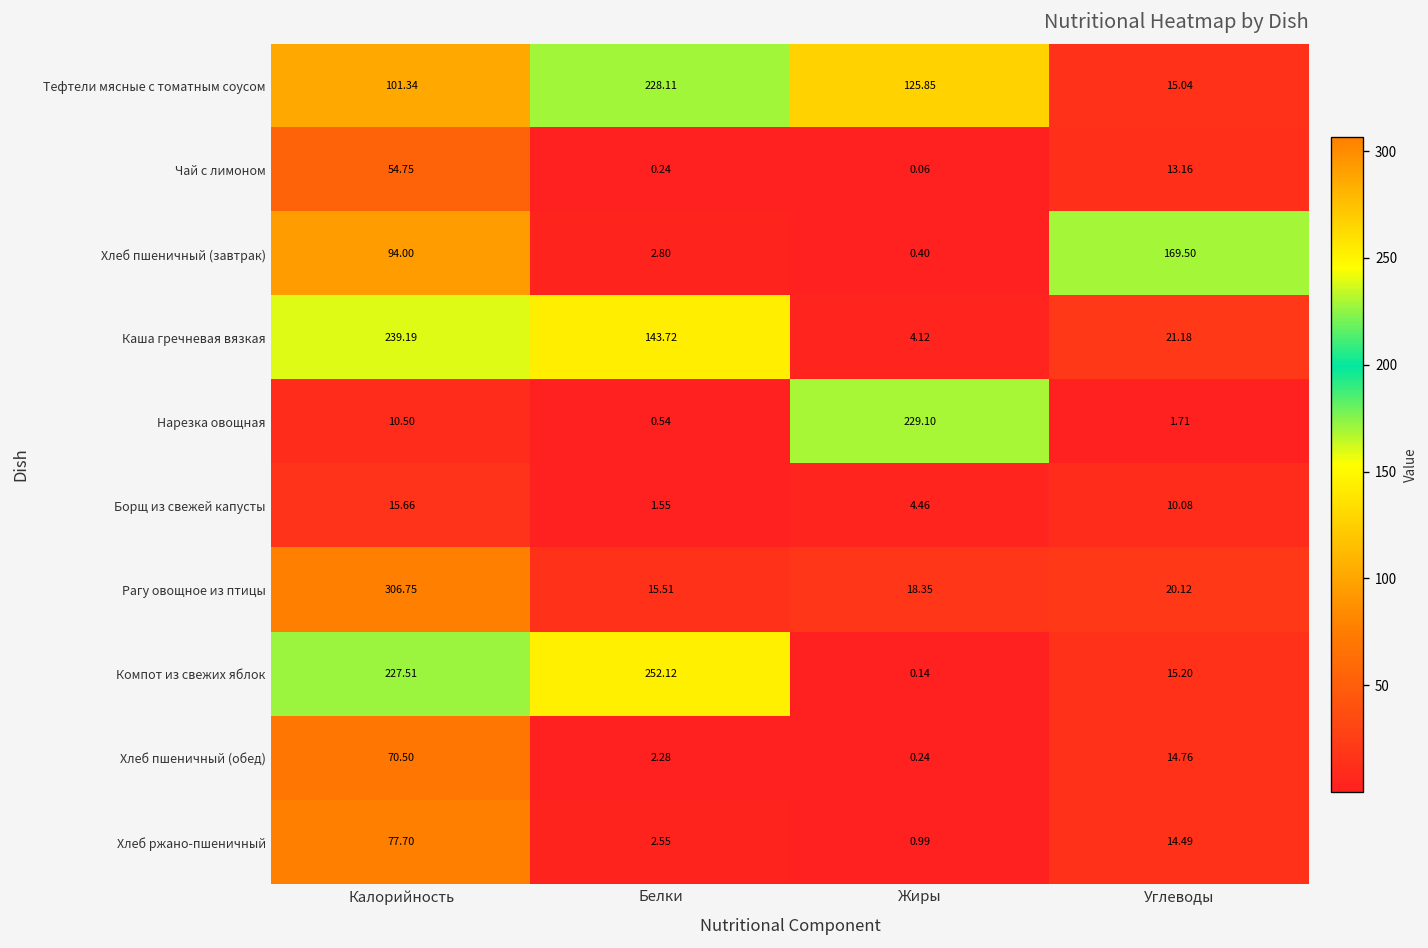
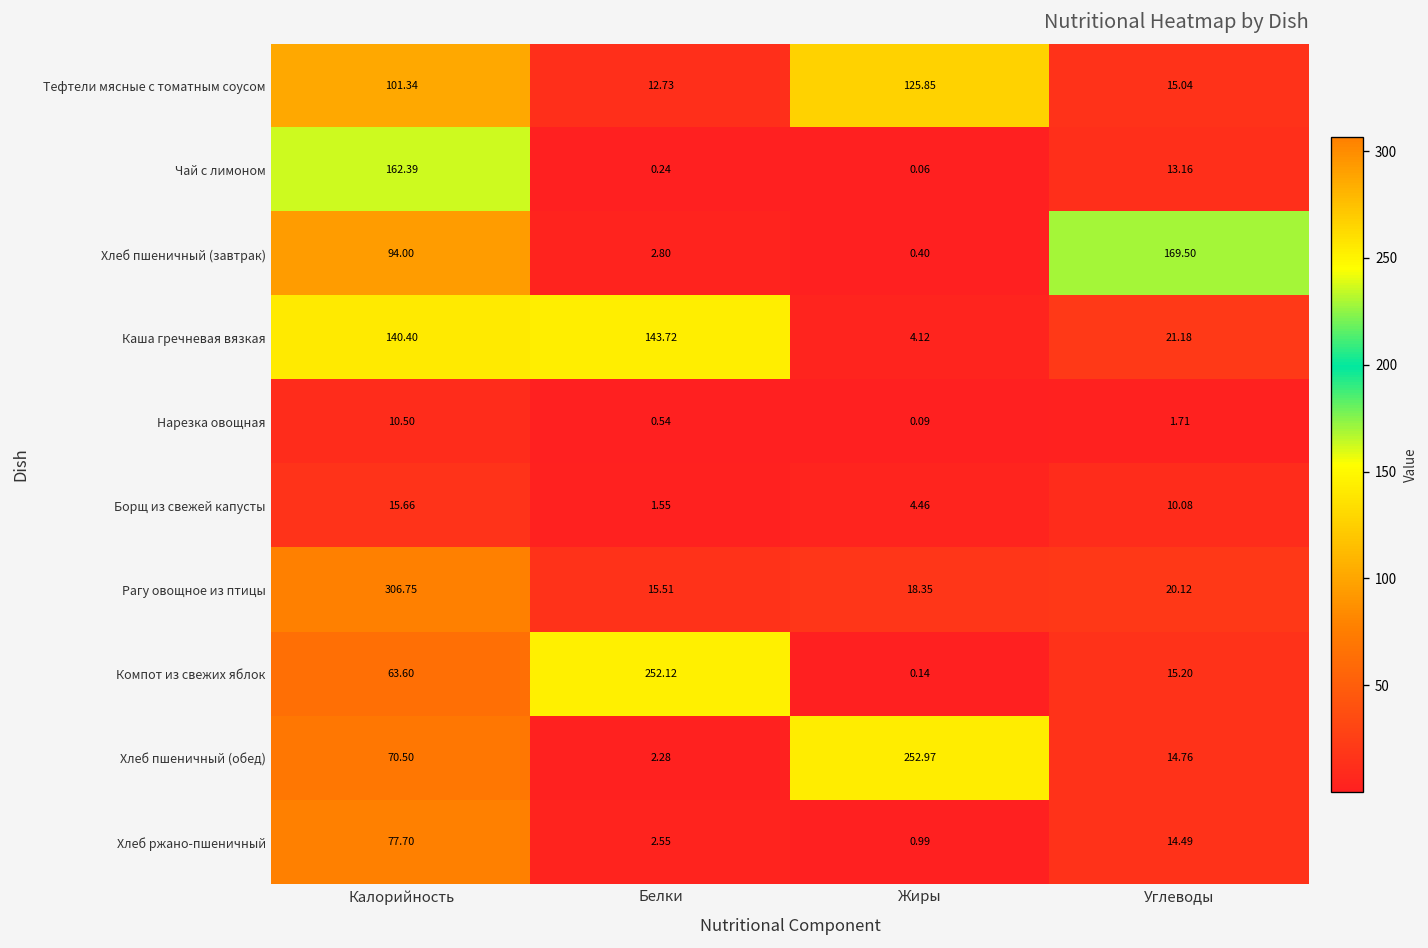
Тефтели мясные с томатным соусом, Белки: 228.11 -> 12.73
Чай с лимоном, Калорийность: 54.75 -> 162.39
Каша гречневая вязкая, Калорийность: 239.19 -> 140.40
Нарезка овощная, Жиры: 229.10 -> 0.09
Компот из свежих яблок, Калорийность: 227.51 -> 63.60
Хлеб пшеничный (обед), Жиры: 0.24 -> 252.97
